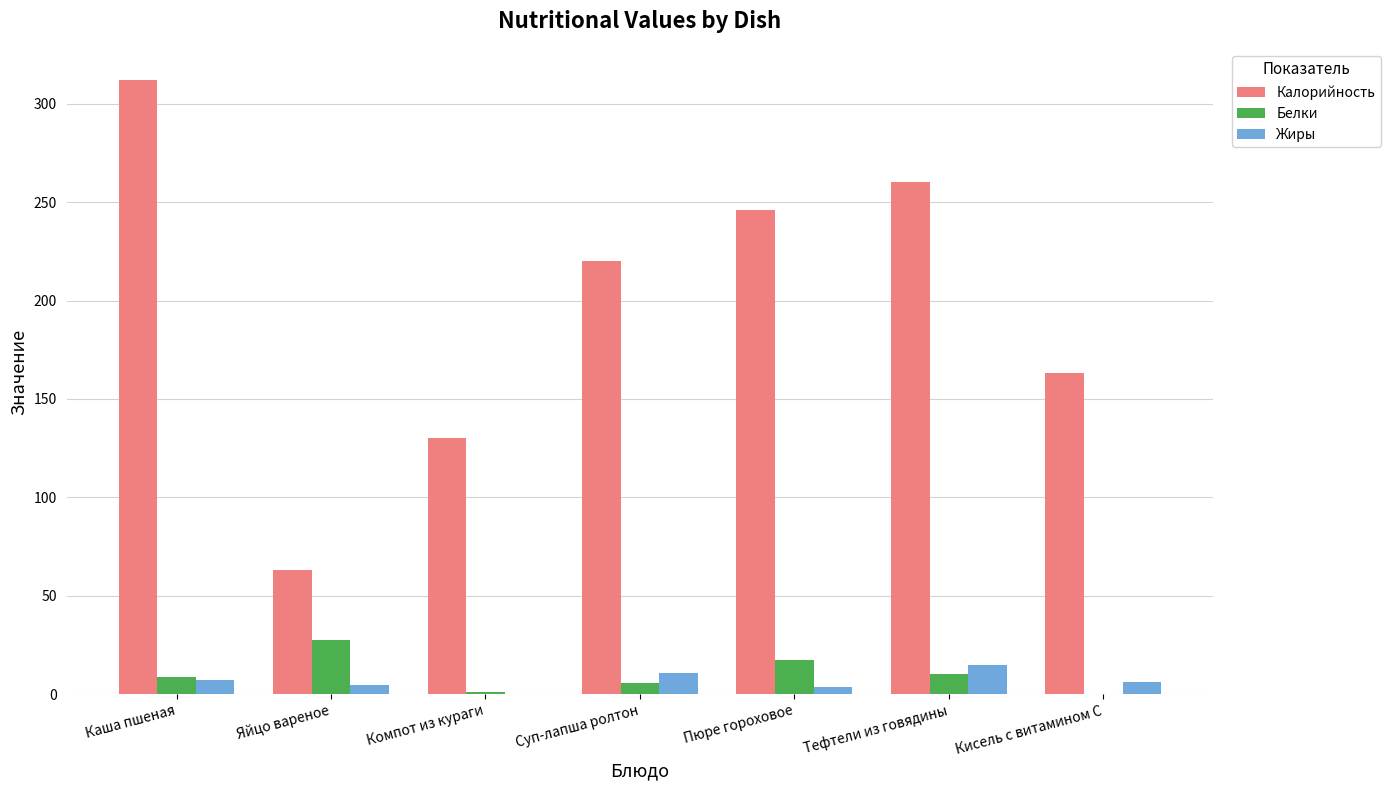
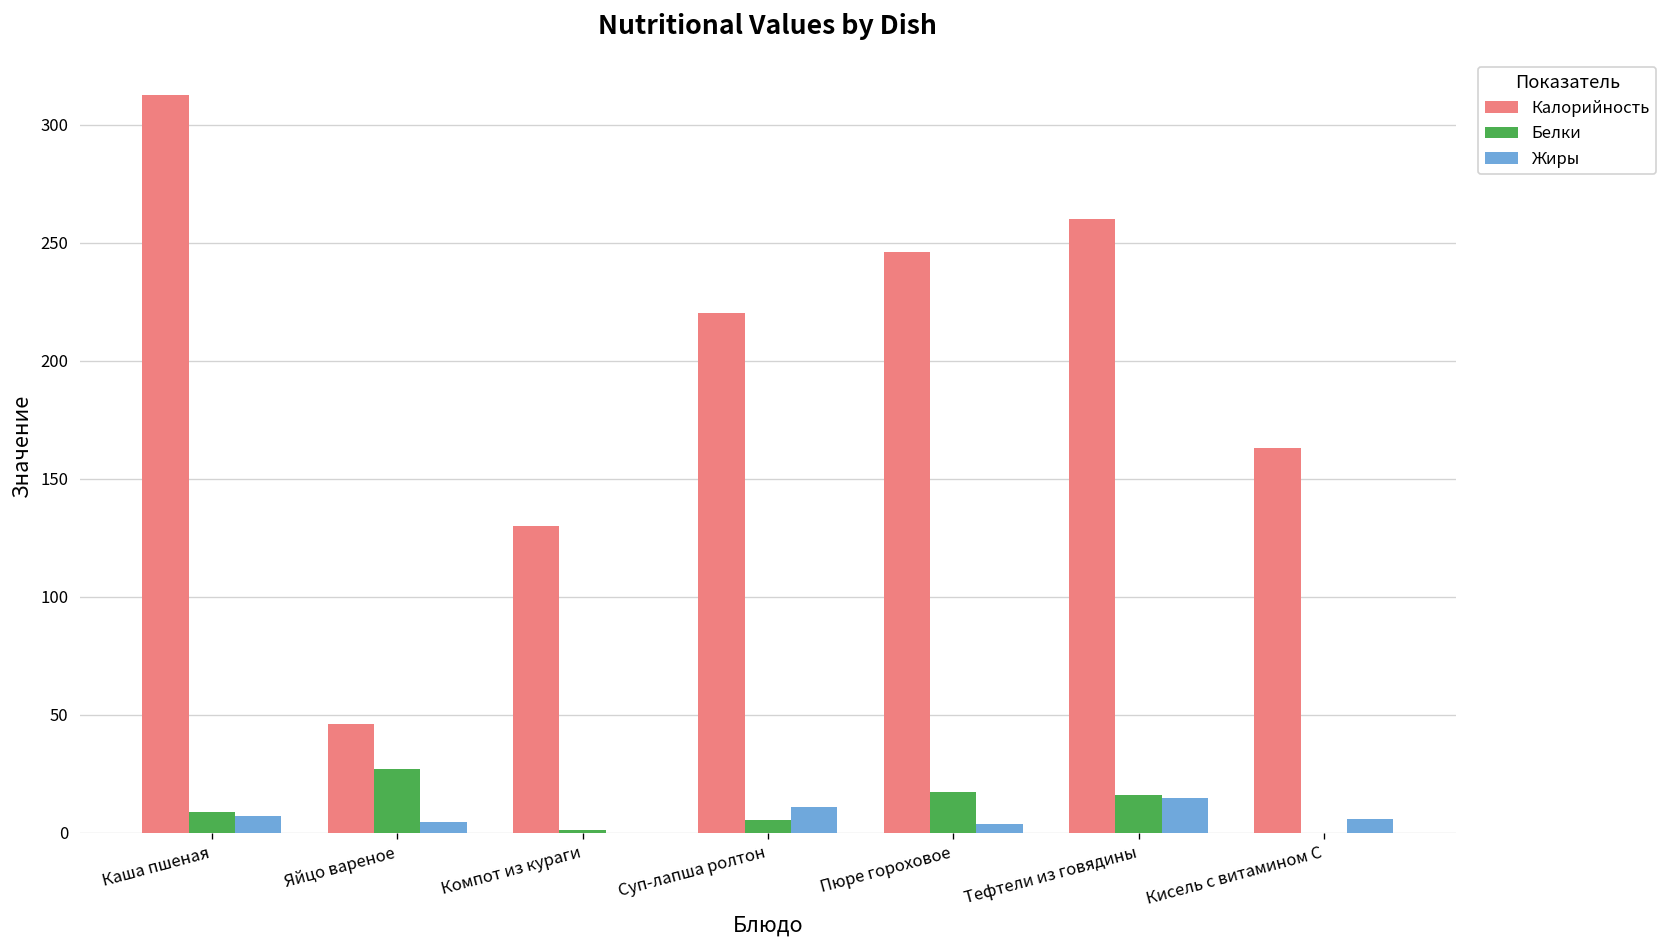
Калорийность, Яйцо вареное: 63 -> 46
Белки, Тефтели из говядины: 10 -> 16
